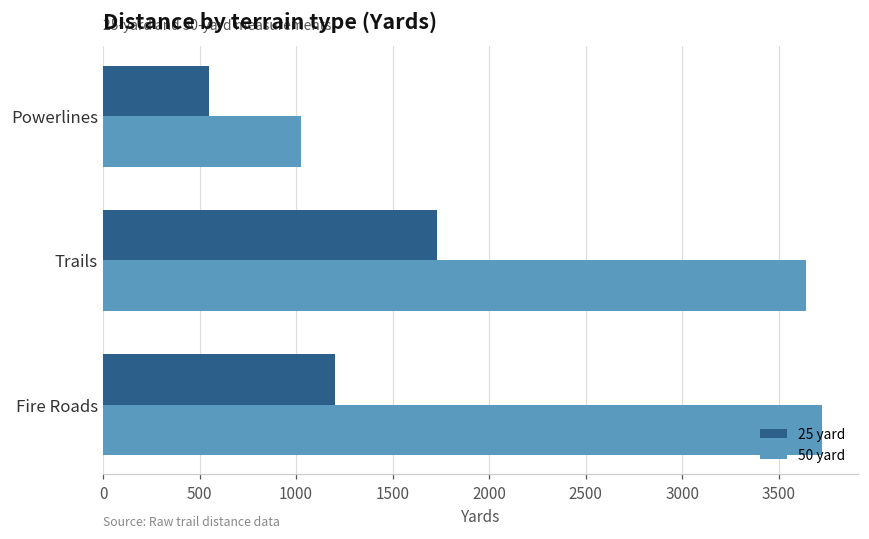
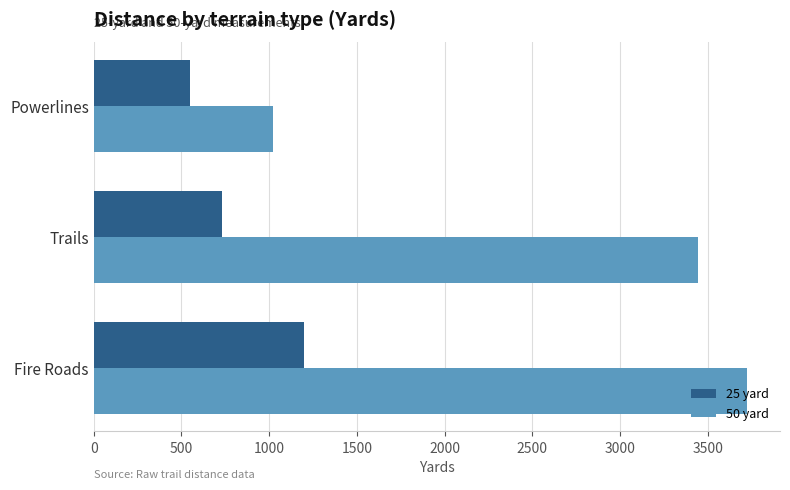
25 yard, Trails: 1730 -> 730
50 yard, Trails: 3640 -> 3440
